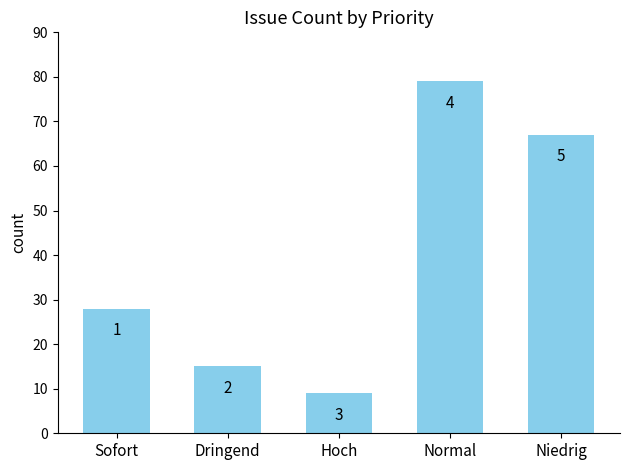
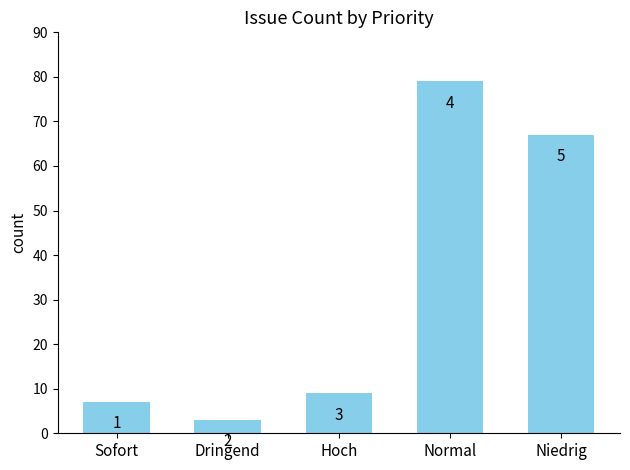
Sofort: 28 -> 7
Dringend: 15 -> 3
